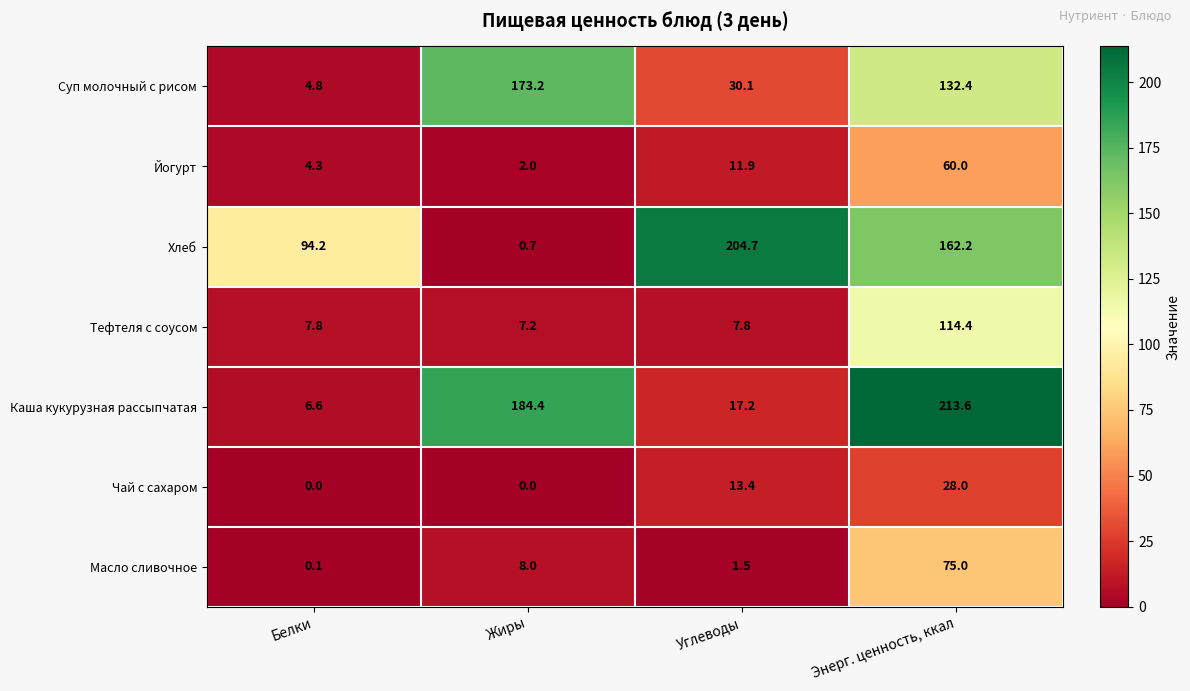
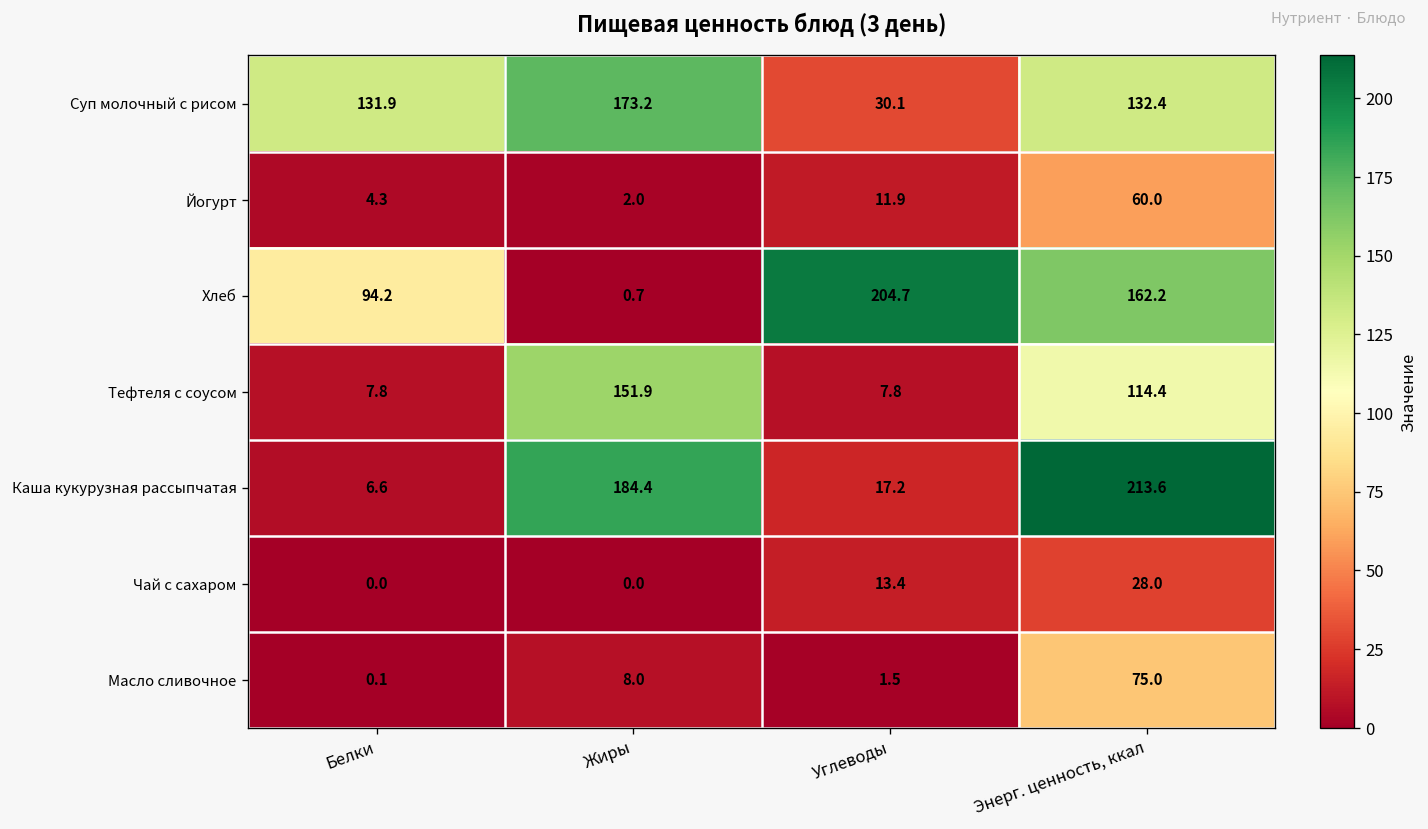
Суп молочный с рисом, Белки: 4.8 -> 131.9
Тефтеля с соусом, Жиры: 7.2 -> 151.9
